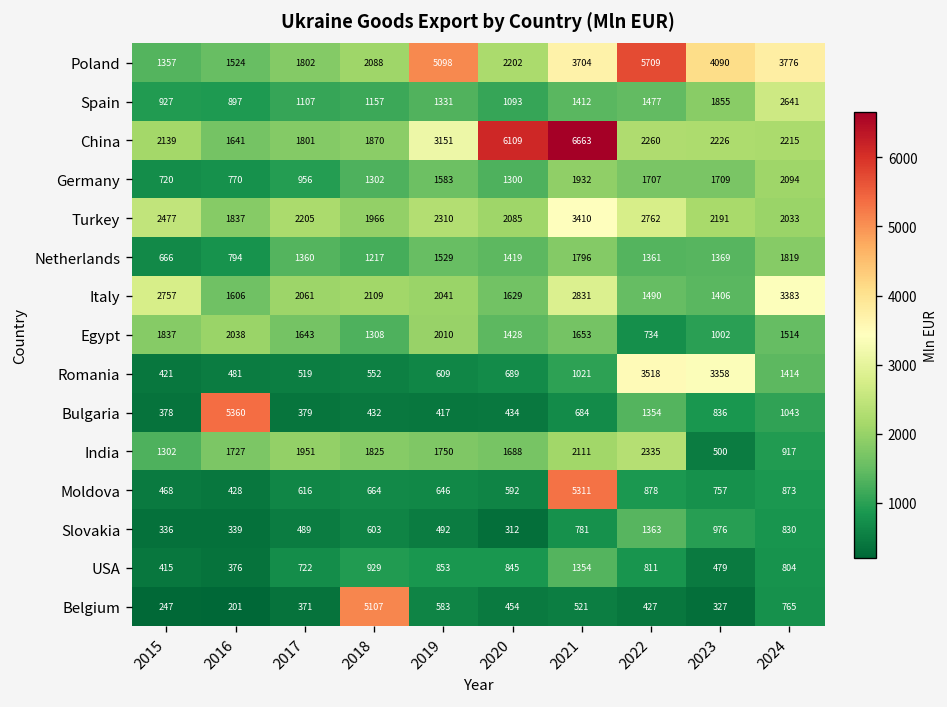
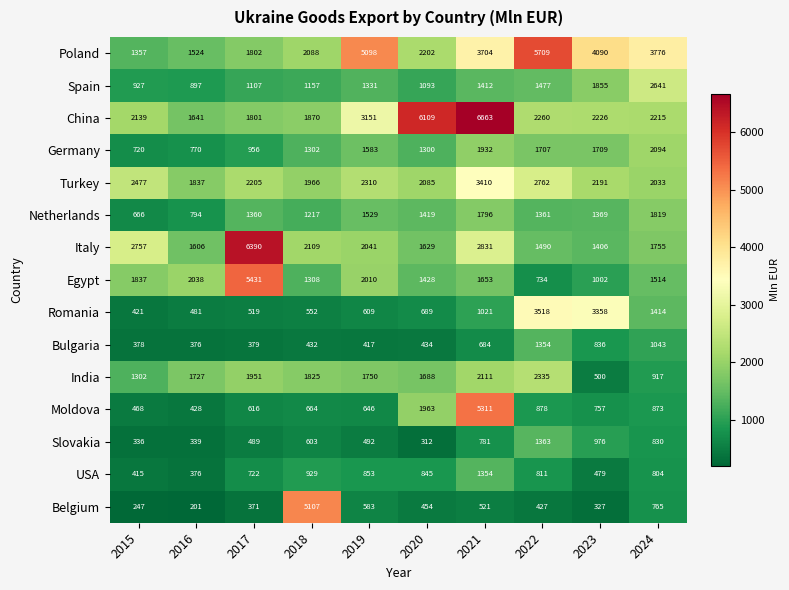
Italy, 2017: 2061 -> 6390
Italy, 2024: 3383 -> 1755
Egypt, 2017: 1643 -> 5431
Bulgaria, 2016: 5360 -> 376
Moldova, 2020: 592 -> 1963
